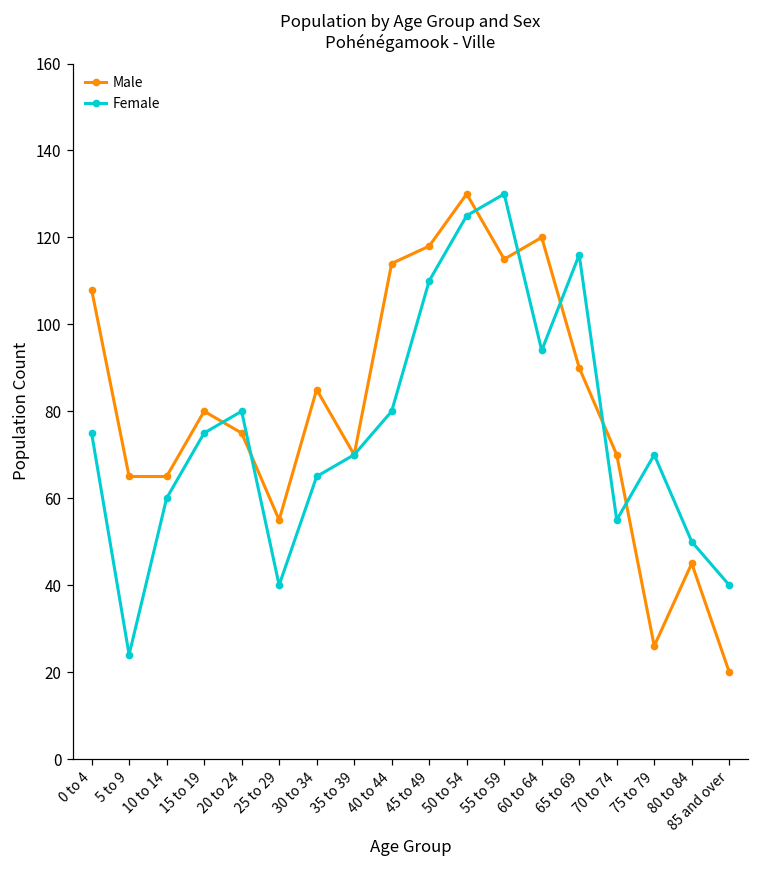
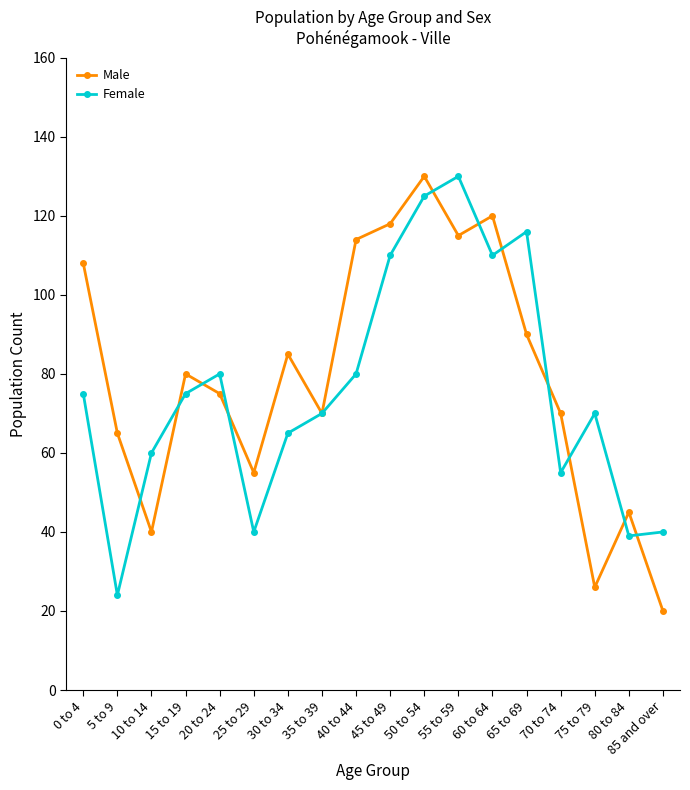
Male, 10 to 14: 65 -> 40
Female, 60 to 64: 94 -> 110
Female, 80 to 84: 50 -> 39
